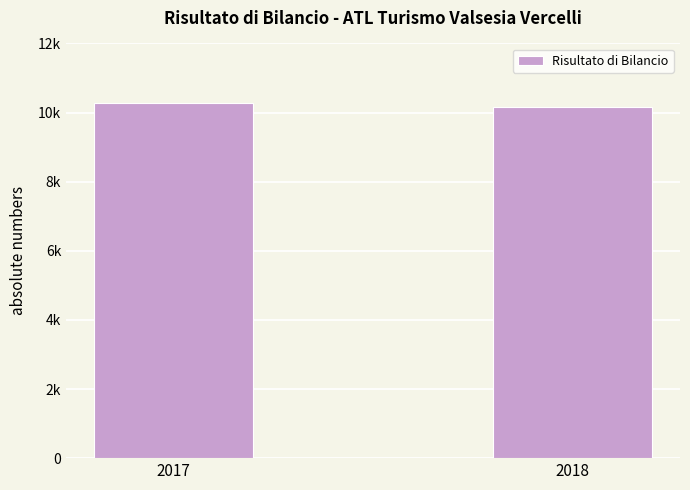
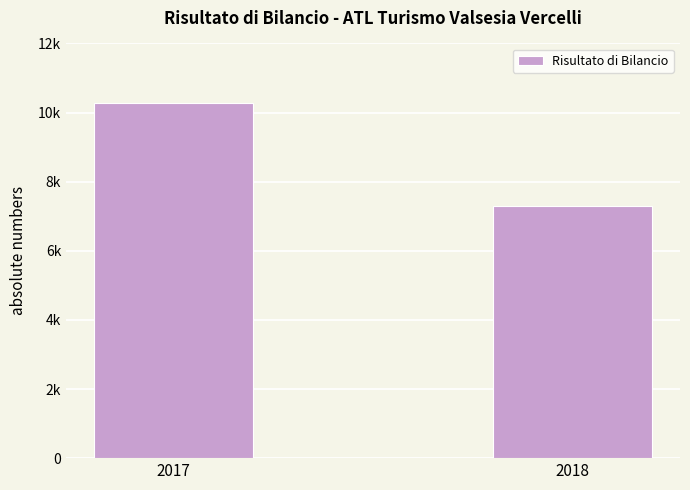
2018: 10200 -> 7300
